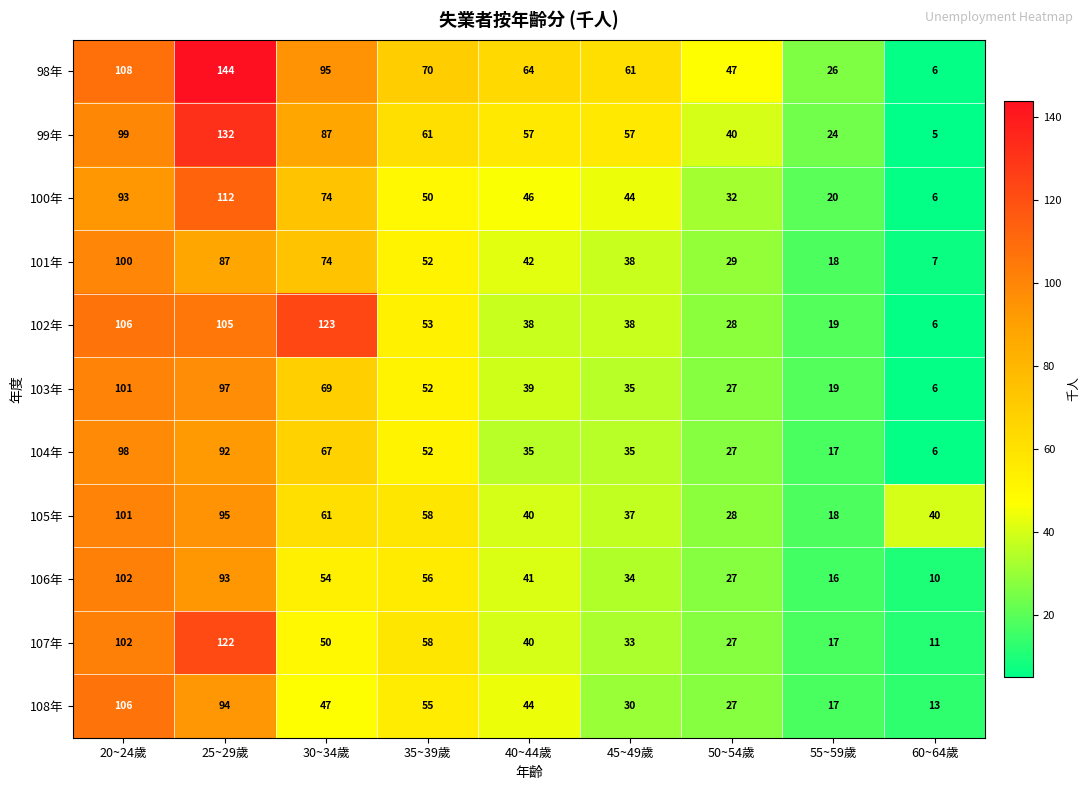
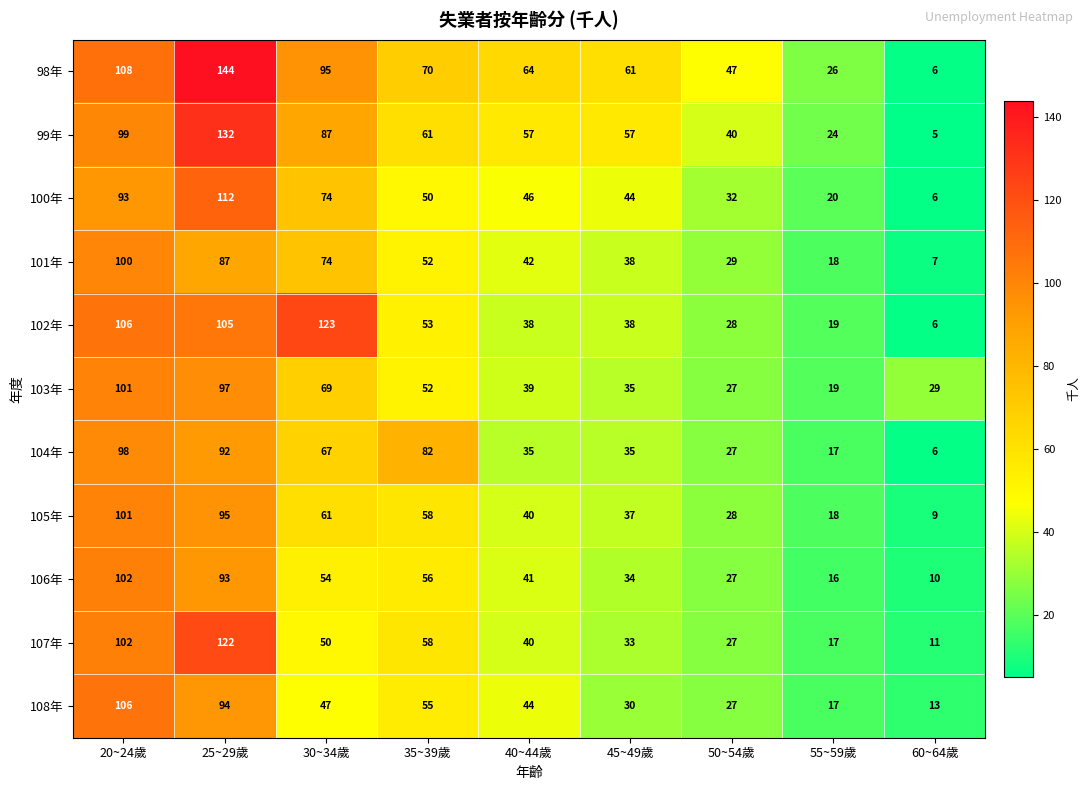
103年, 60~64歲: 6 -> 29
104年, 35~39歲: 52 -> 82
105年, 60~64歲: 40 -> 9
